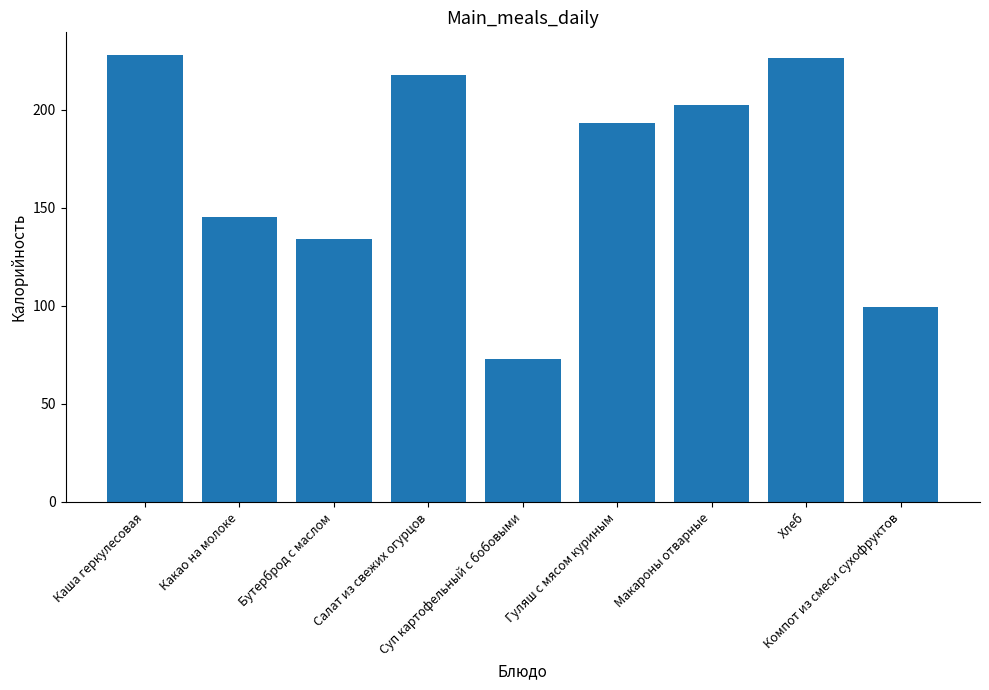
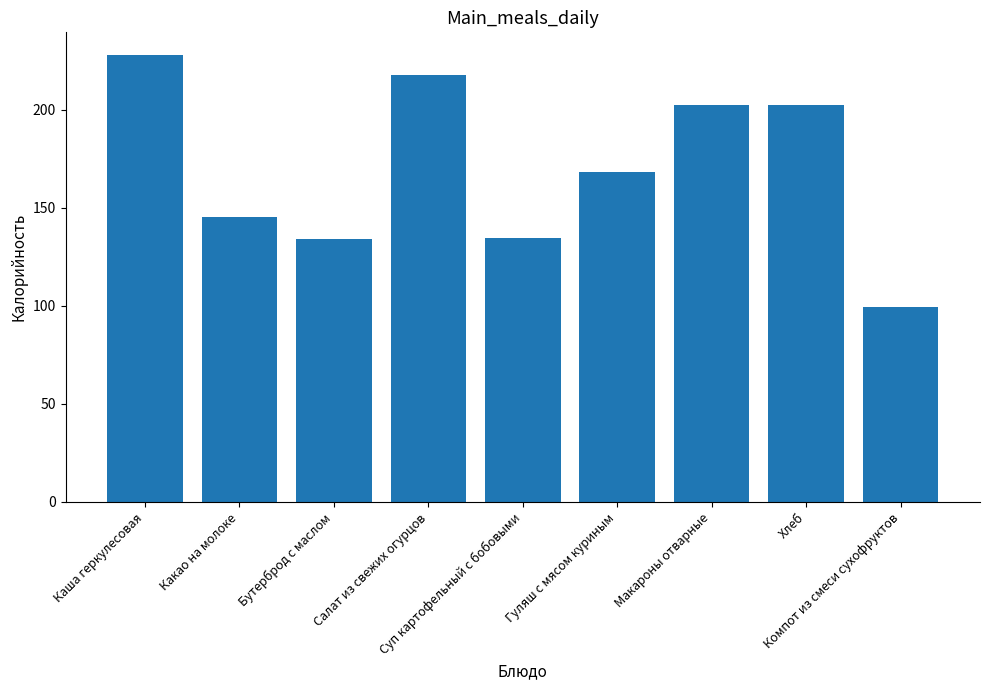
Суп картофельный с бобовыми: 73 -> 135
Гуляш с мясом куриным: 193 -> 168
Хлеб: 226 -> 203
